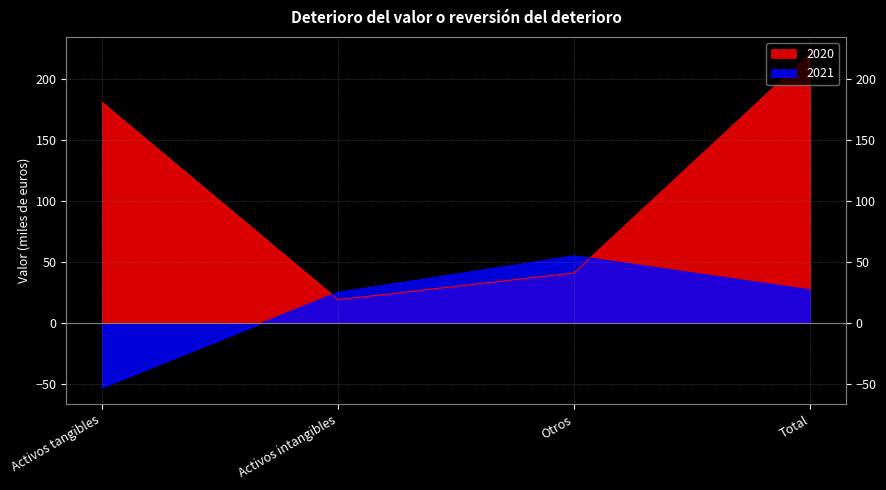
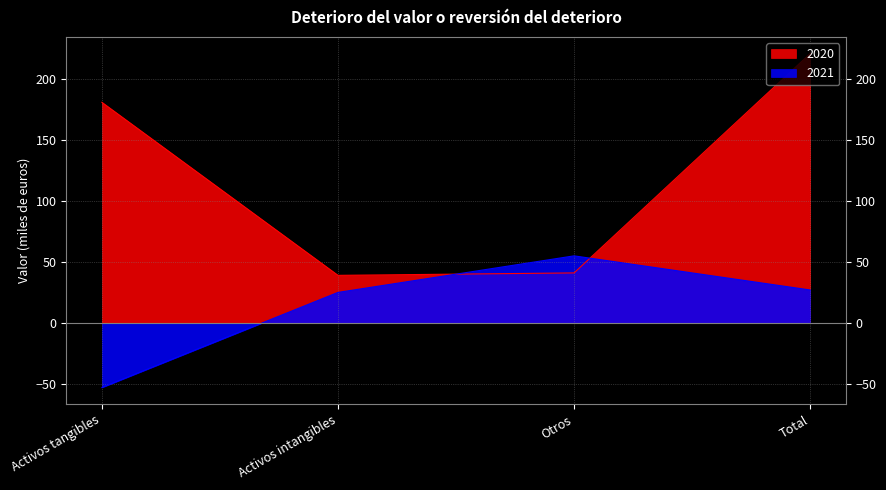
2020, Activos intangibles: 19 -> 39
